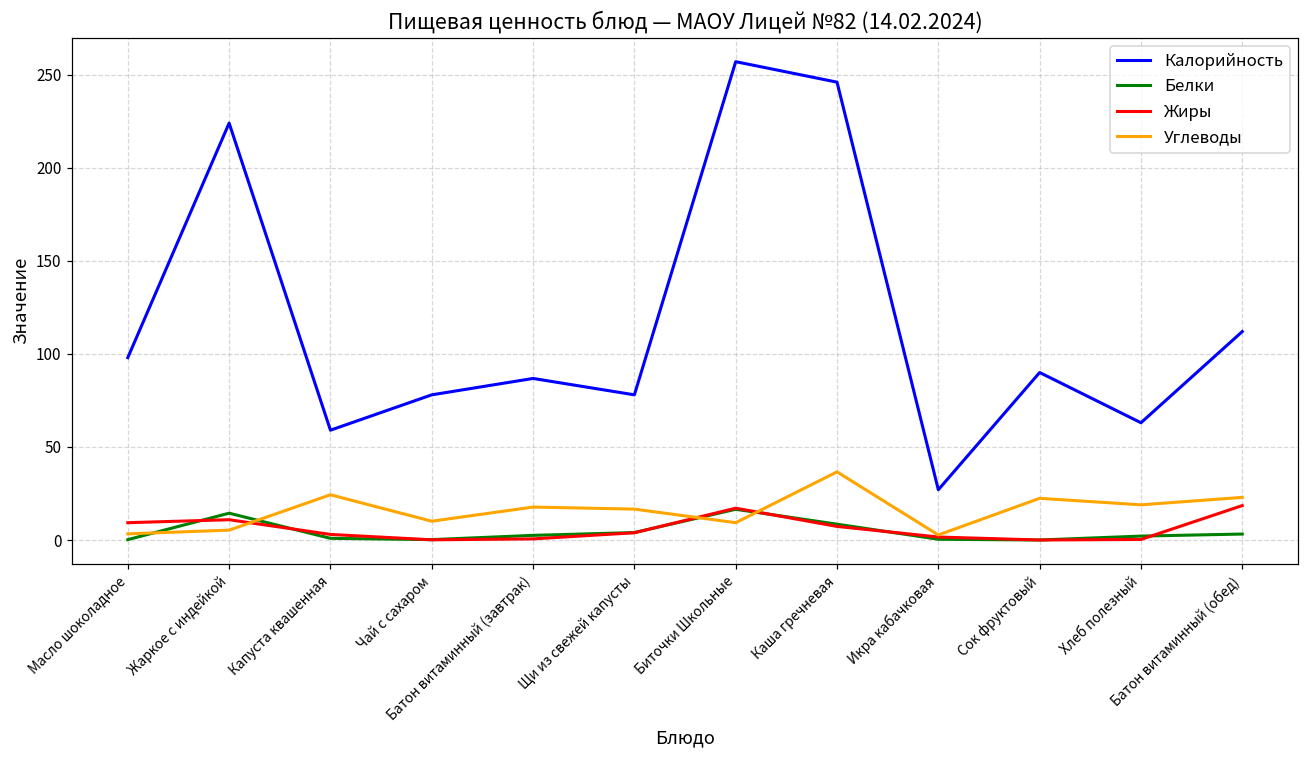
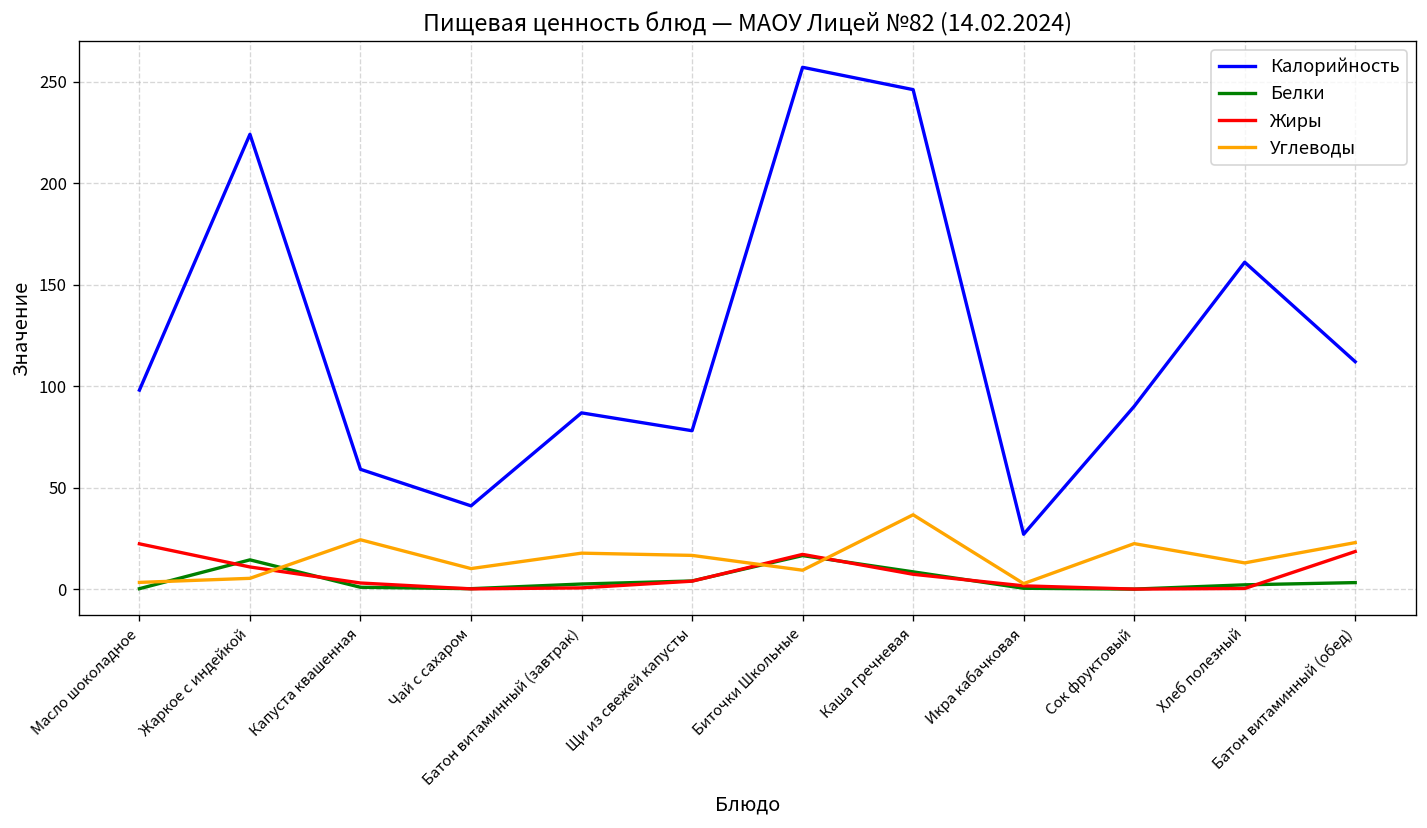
Жиры, Масло шоколадное: 9 -> 22
Калорийность, Чай с сахаром: 78 -> 41
Калорийность, Хлеб полезный: 63 -> 161
Углеводы, Хлеб полезный: 19 -> 13
